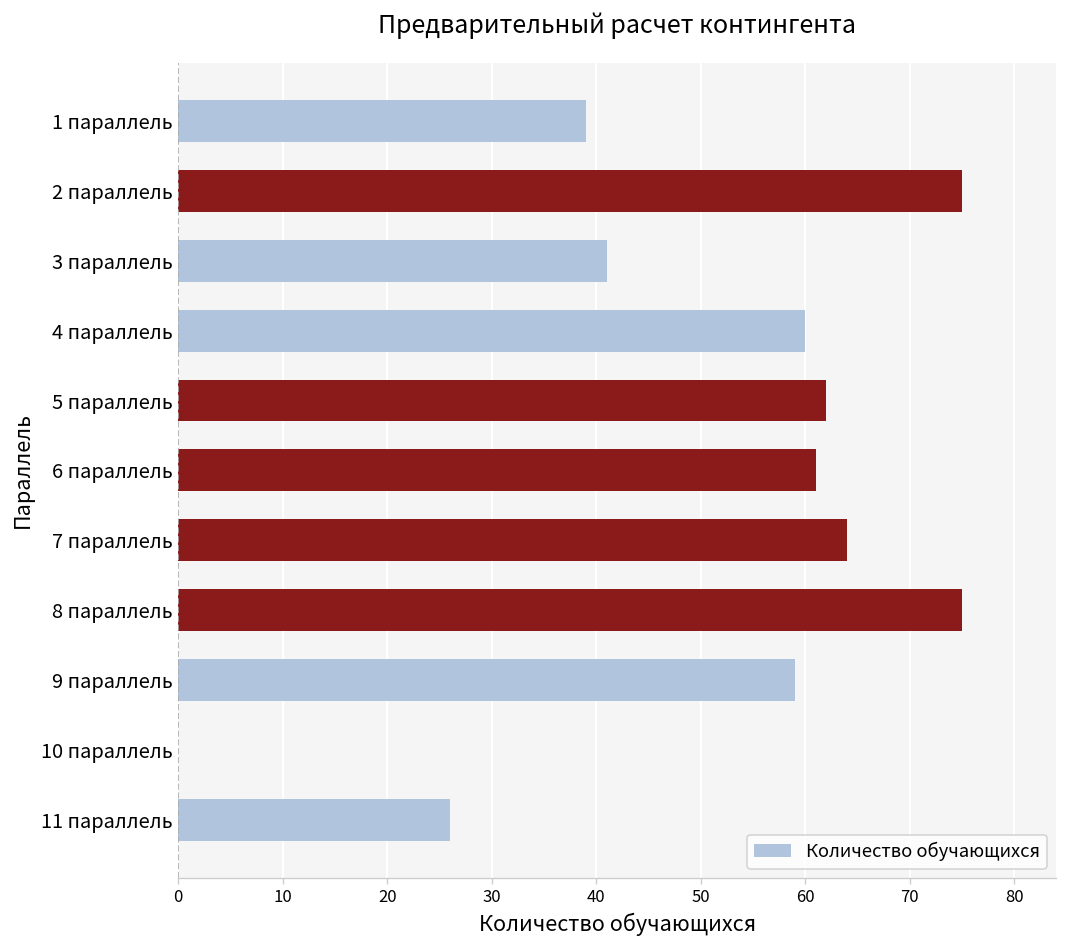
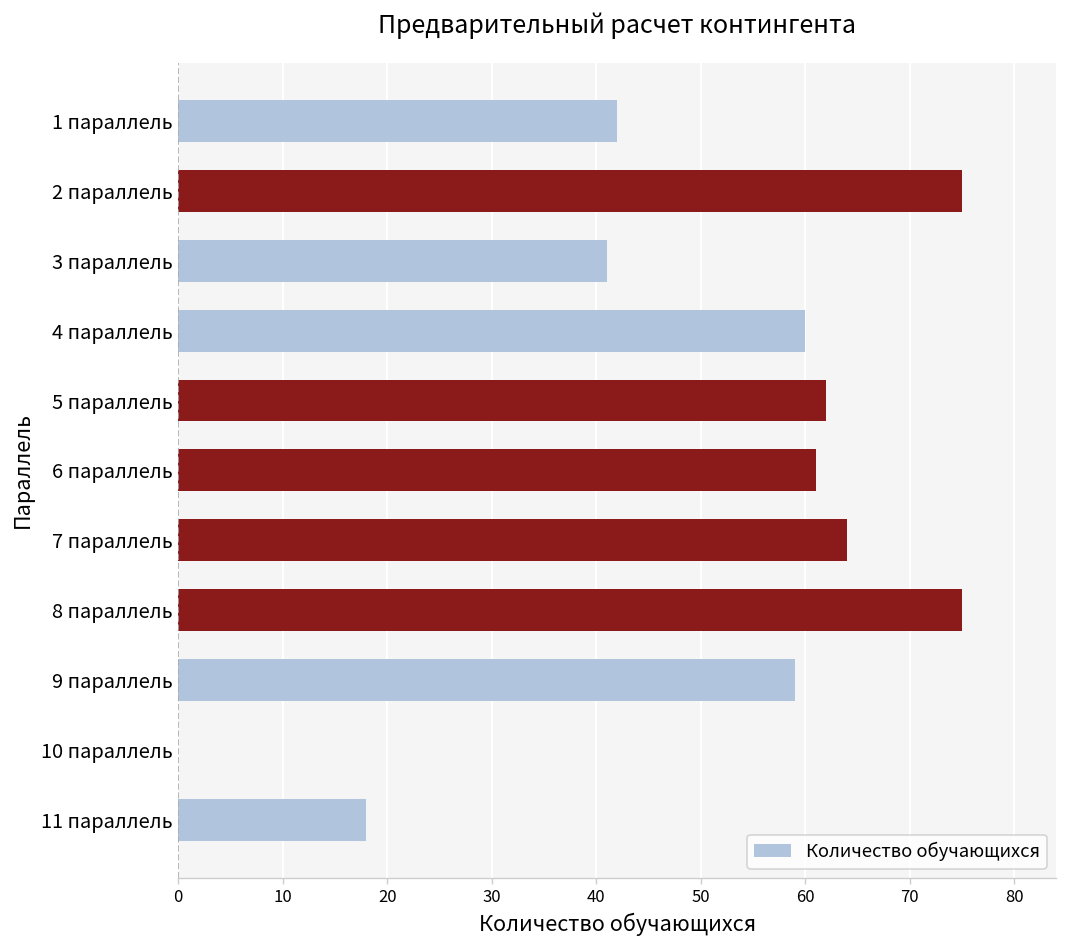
1 параллель: 39 -> 42
11 параллель: 26 -> 18
